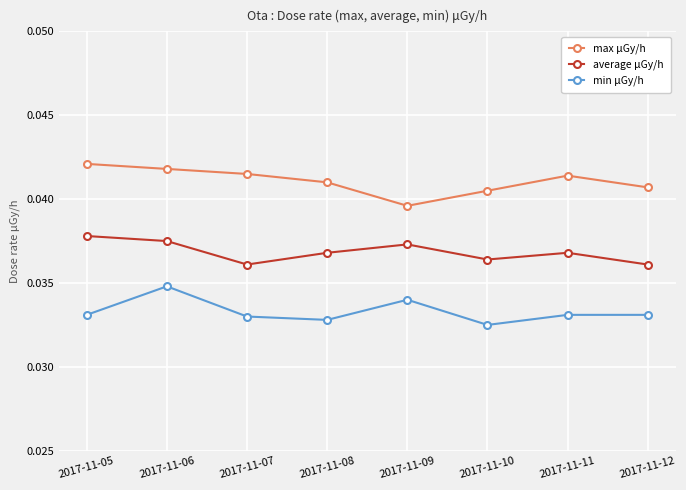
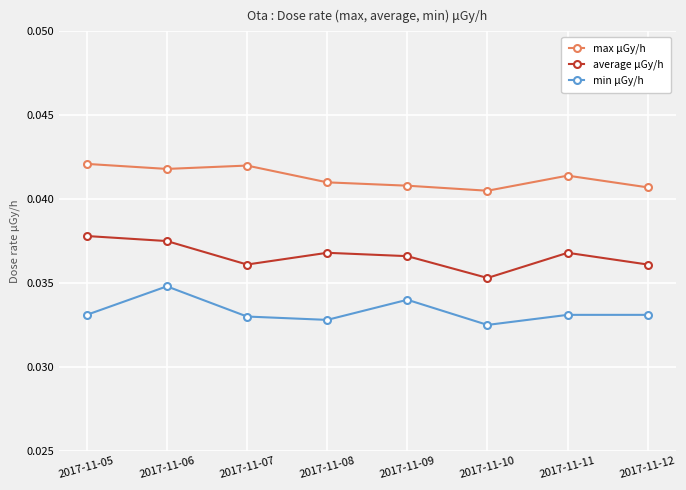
max μGy/h, 2017-11-07: 0.0415 -> 0.0420
max μGy/h, 2017-11-09: 0.0396 -> 0.0408
average μGy/h, 2017-11-09: 0.0373 -> 0.0366
average μGy/h, 2017-11-10: 0.0364 -> 0.0353
